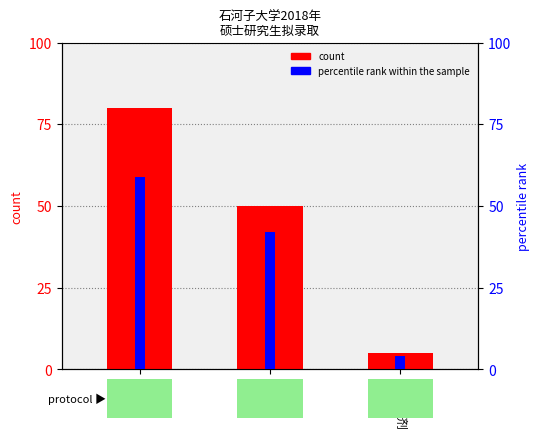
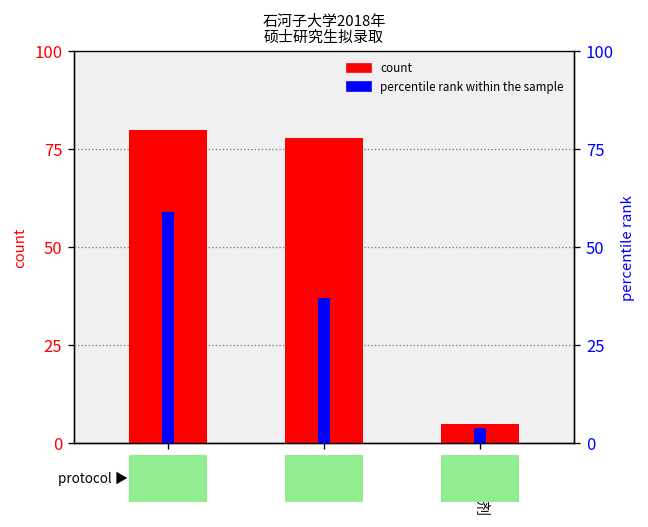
count, 调剂: 50 -> 78
percentile rank within the sample, 调剂: 42 -> 37
